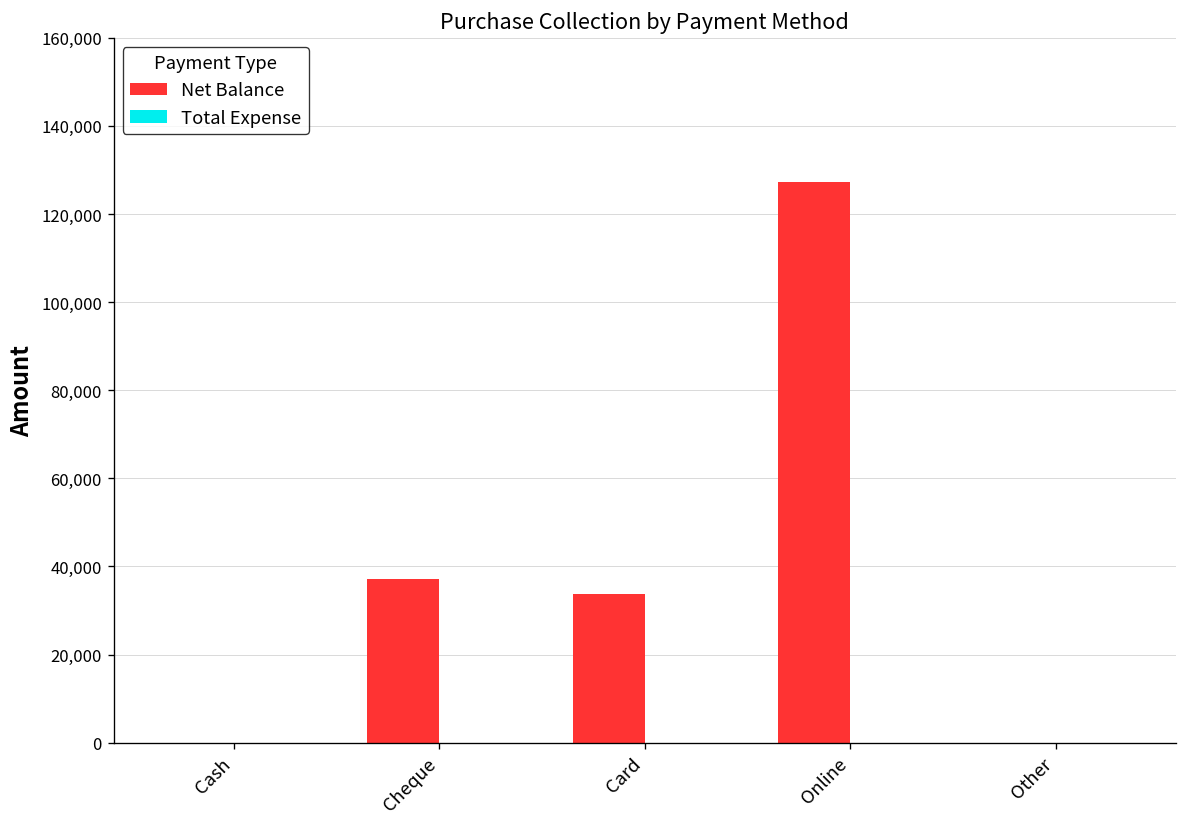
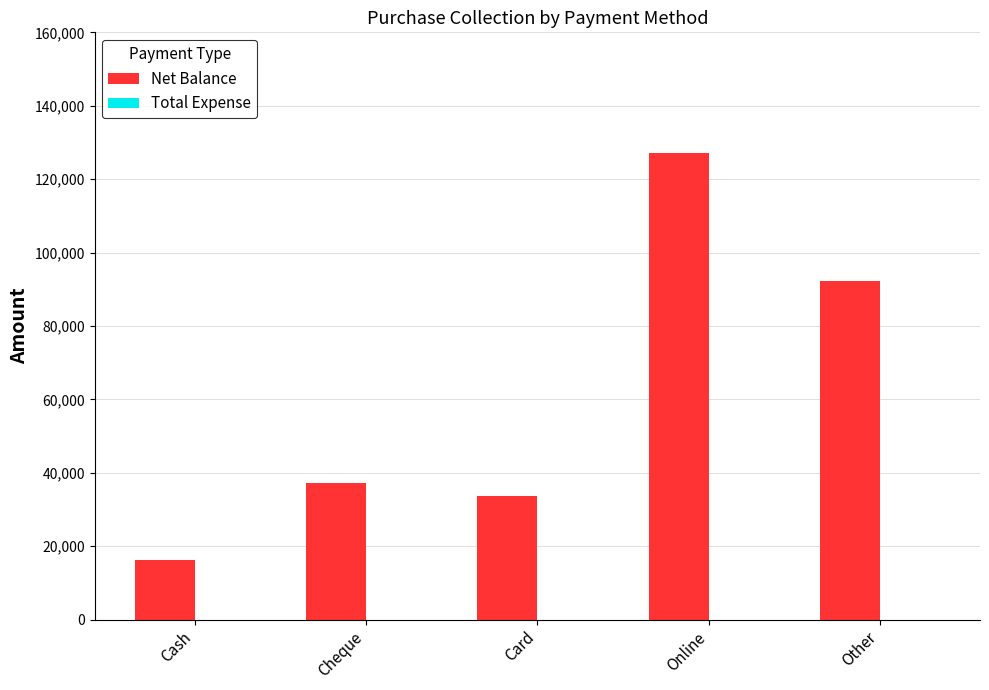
Net Balance, Cash: 0 -> 16,000
Net Balance, Other: 0 -> 92,000
